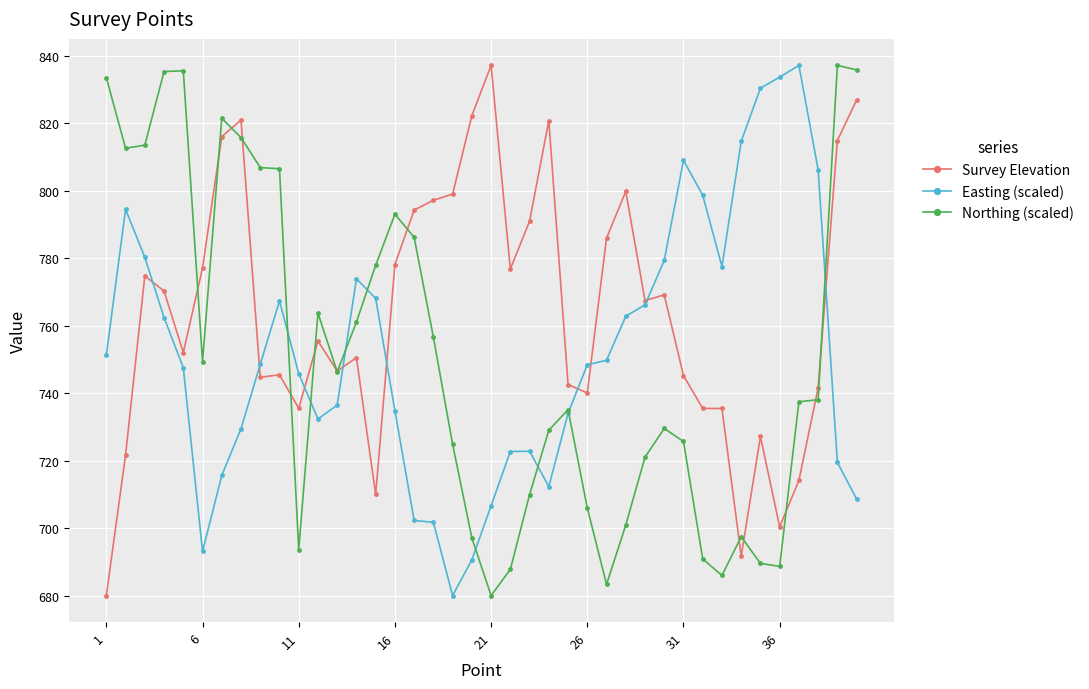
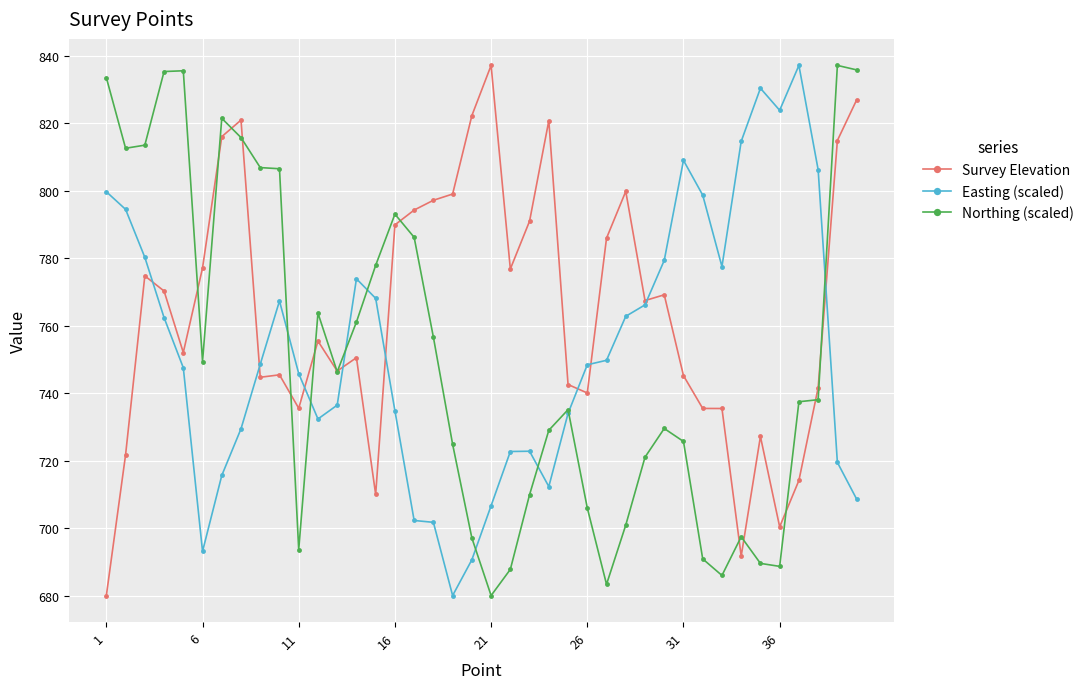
Easting (scaled), 1: 751 -> 800
Survey Elevation, 16: 778 -> 790
Easting (scaled), 36: 834 -> 824
